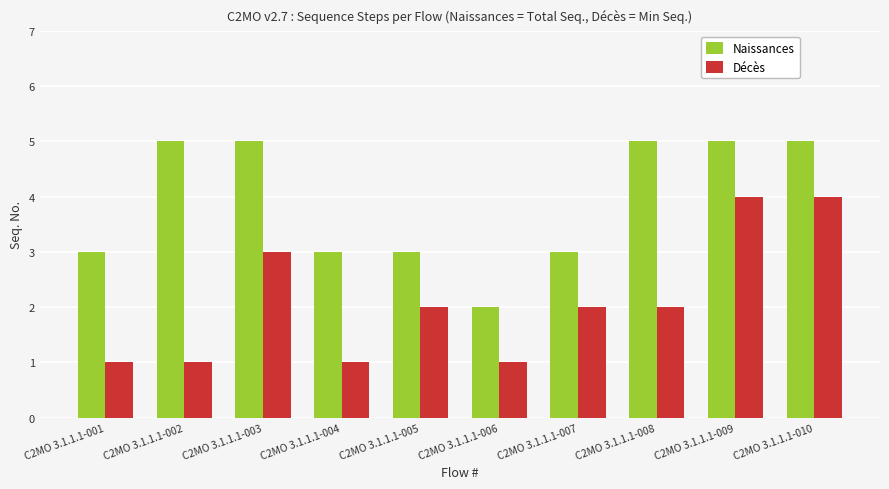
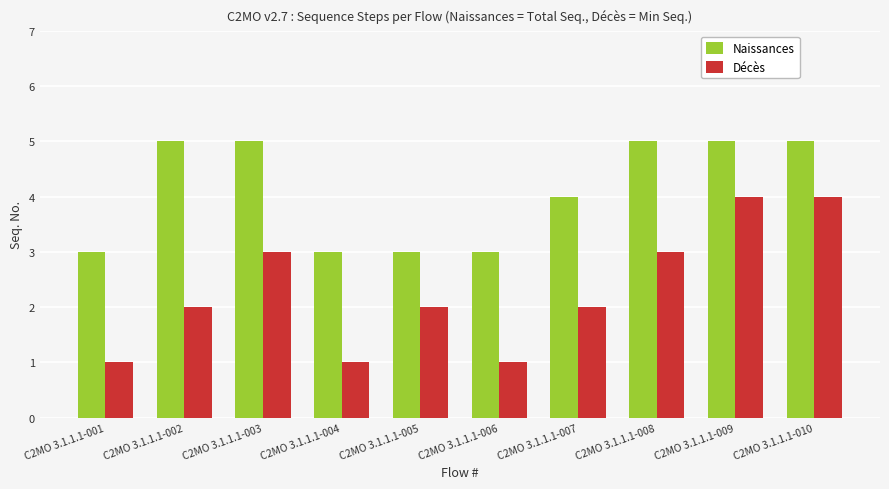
Décès, C2MO 3.1.1.1-002: 1 -> 2
Naissances, C2MO 3.1.1.1-006: 2 -> 3
Naissances, C2MO 3.1.1.1-007: 3 -> 4
Décès, C2MO 3.1.1.1-008: 2 -> 3
